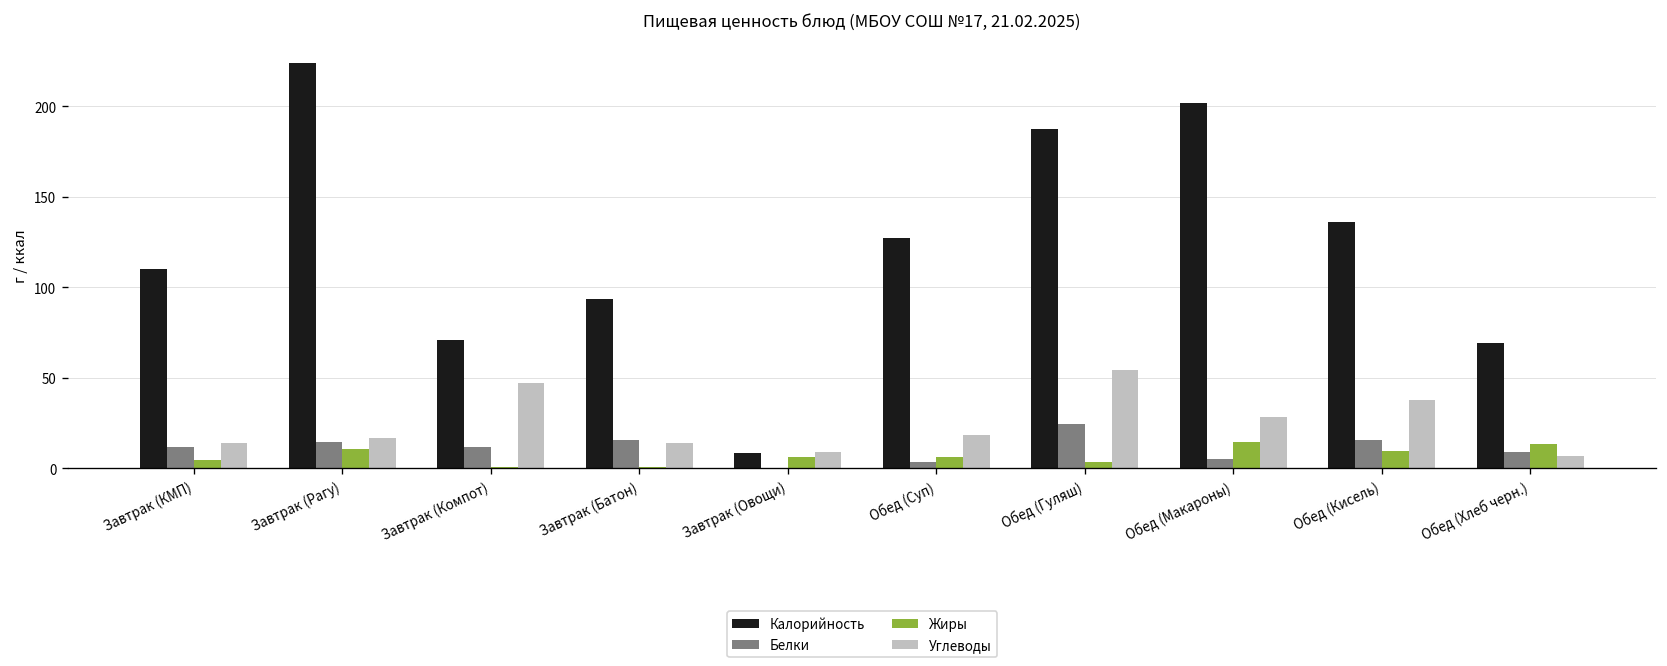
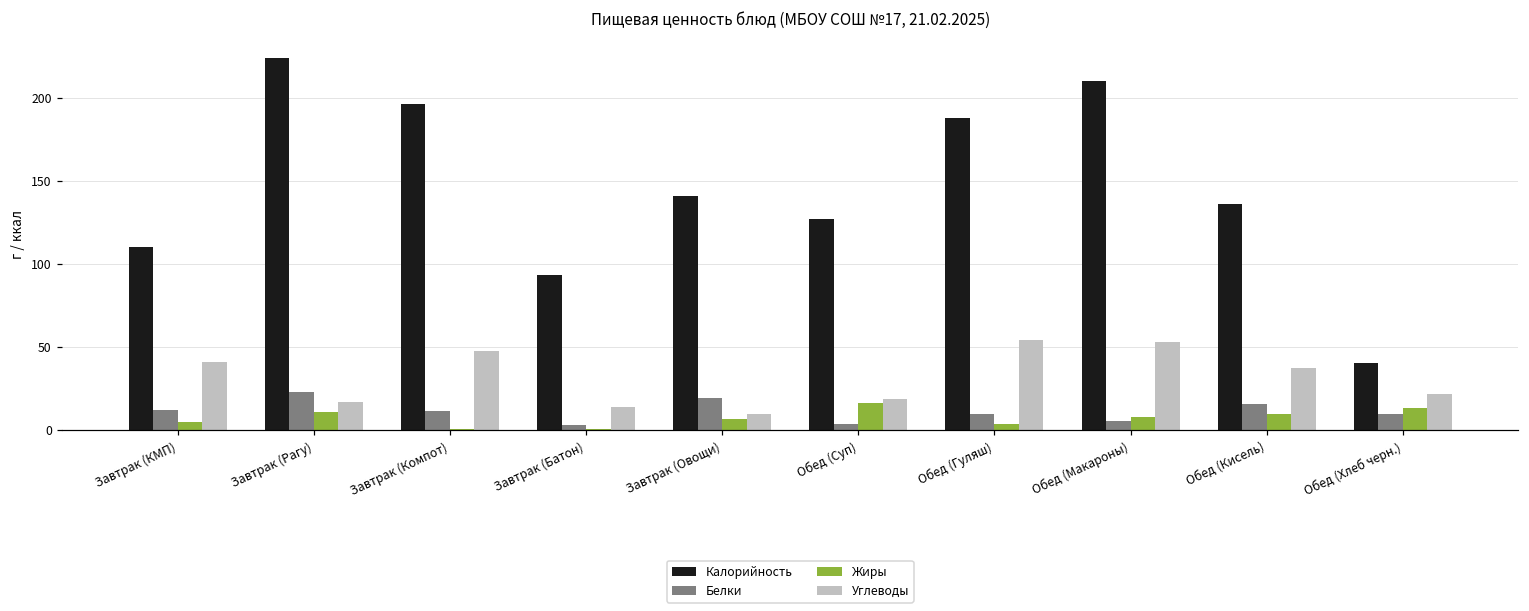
Углеводы, Завтрак (КМП): 14 -> 41
Белки, Завтрак (Рагу): 14 -> 23
Калорийность, Завтрак (Компот): 71 -> 196
Белки, Завтрак (Батон): 15 -> 3
Калорийность, Завтрак (Овощи): 8 -> 141
Белки, Завтрак (Овощи): 0 -> 19
Жиры, Обед (Суп): 6 -> 16
Белки, Обед (Гуляш): 25 -> 10
Калорийность, Обед (Макароны): 202 -> 210
Жиры, Обед (Макароны): 15 -> 8
Углеводы, Обед (Макароны): 29 -> 53
Калорийность, Обед (Хлеб черн.): 69 -> 40
Углеводы, Обед (Хлеб черн.): 7 -> 22
